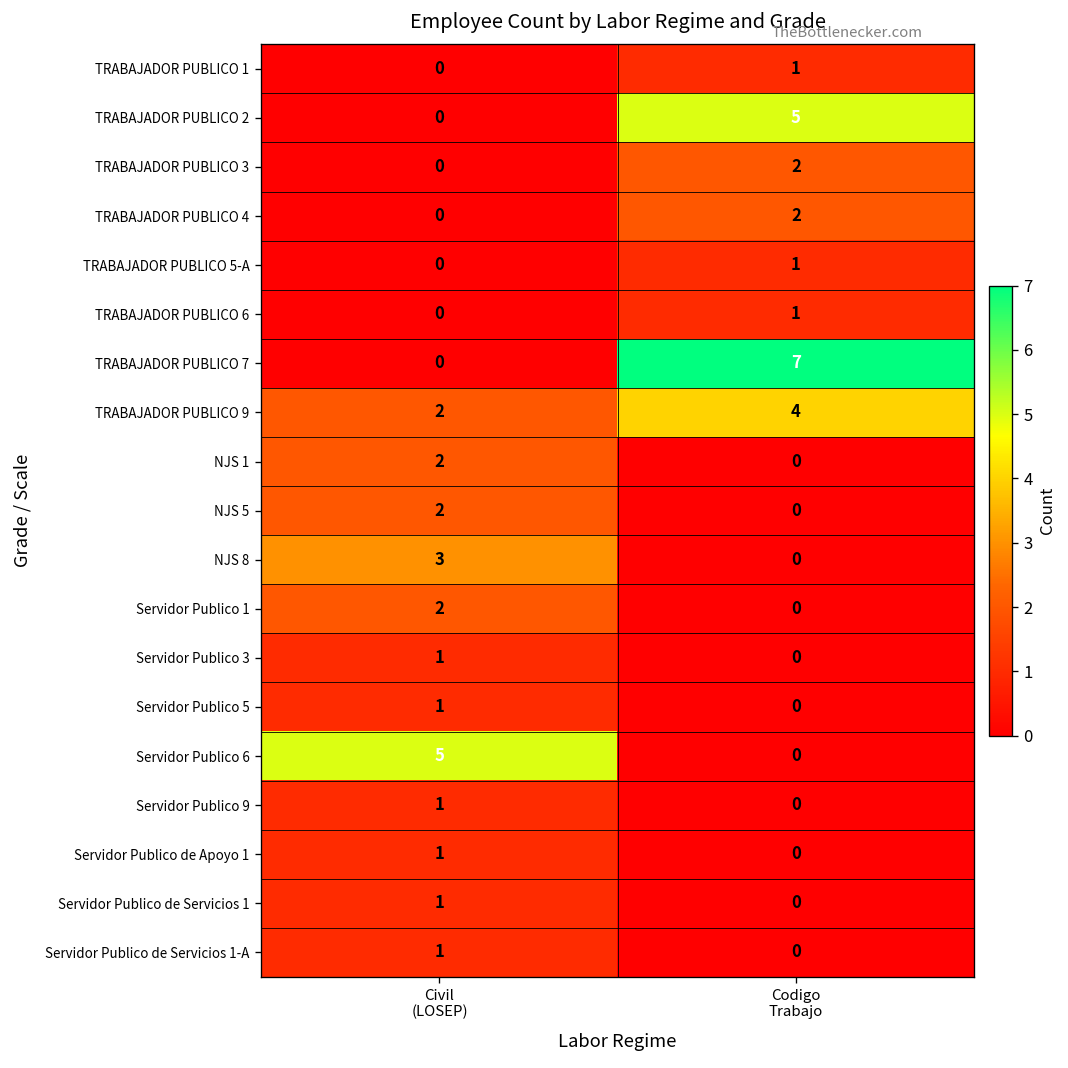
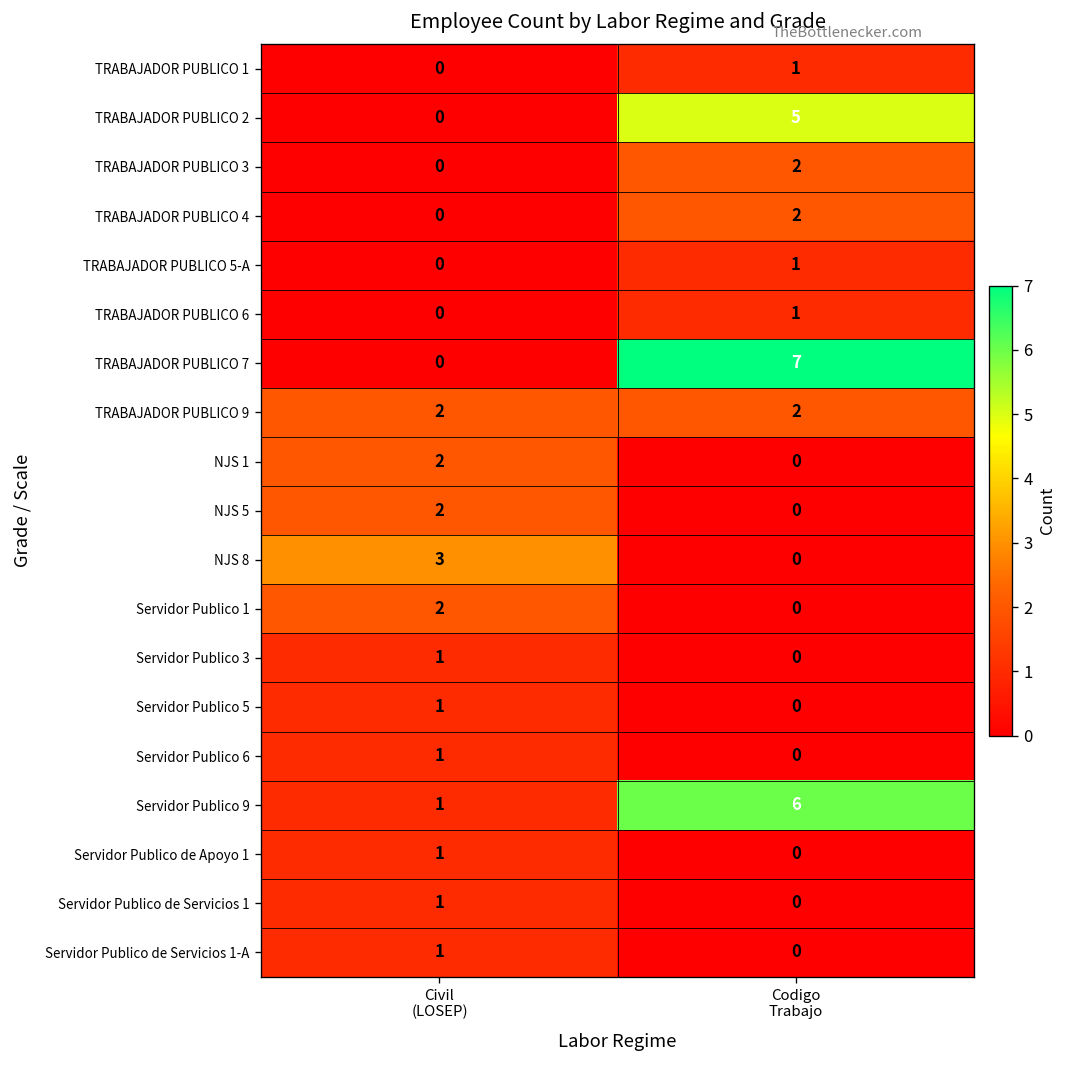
TRABAJADOR PUBLICO 9, Codigo Trabajo: 4 -> 2
Servidor Publico 6, Civil (LOSEP): 5 -> 1
Servidor Publico 9, Codigo Trabajo: 0 -> 6
